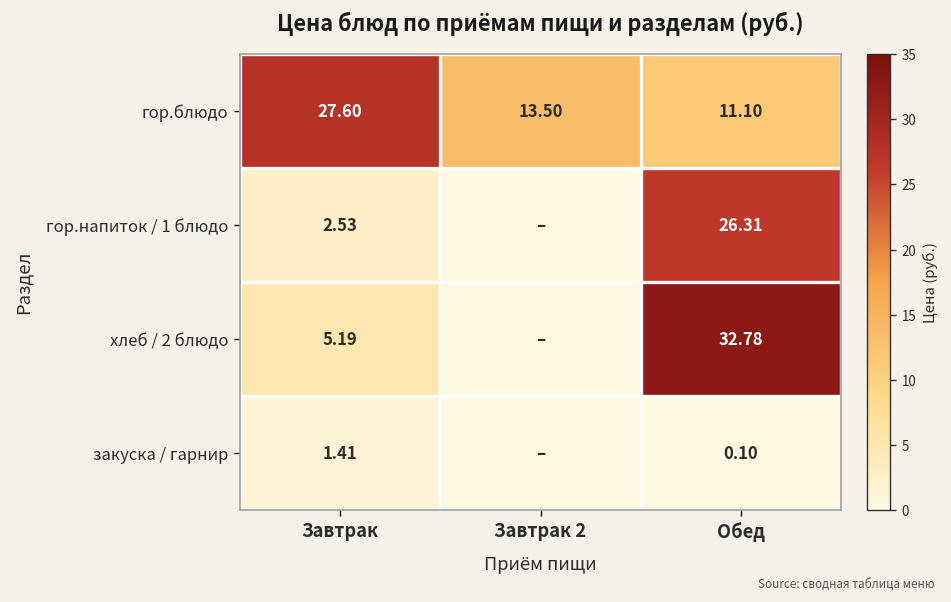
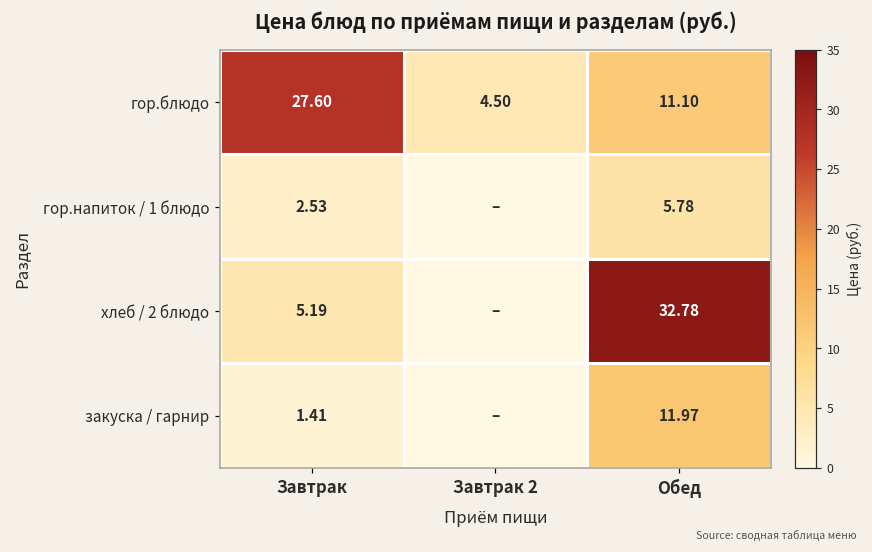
гор.блюдо, Завтрак 2: 13.50 -> 4.50
гор.напиток / 1 блюдо, Обед: 26.31 -> 5.78
закуска / гарнир, Обед: 0.10 -> 11.97
